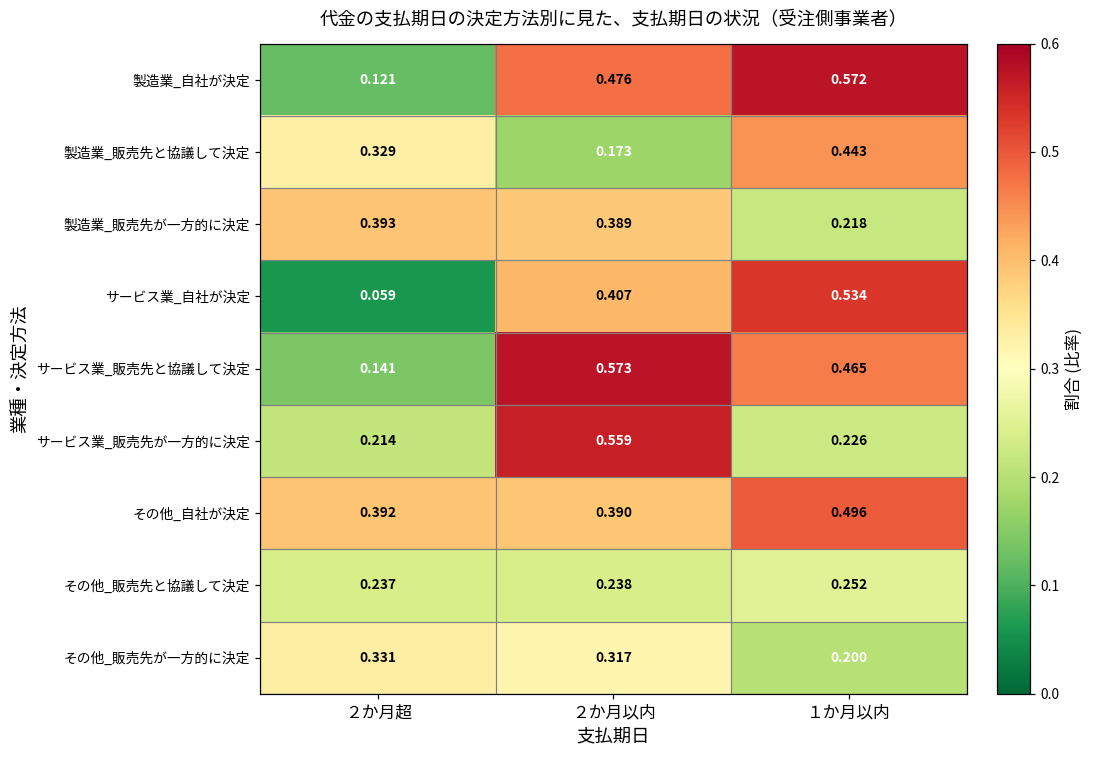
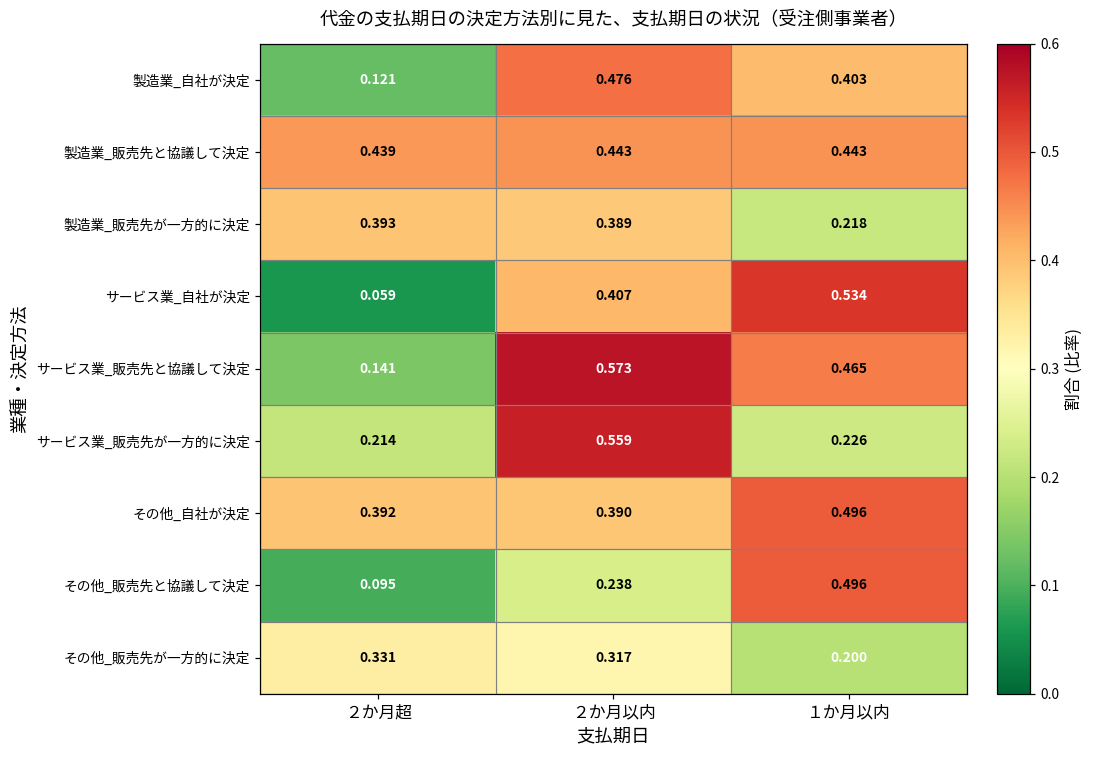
製造業_自社が決定, １か月以内: 0.572 -> 0.403
製造業_販売先と協議して決定, ２か月超: 0.329 -> 0.439
製造業_販売先と協議して決定, ２か月以内: 0.173 -> 0.443
その他_販売先と協議して決定, ２か月超: 0.237 -> 0.095
その他_販売先と協議して決定, １か月以内: 0.252 -> 0.496
